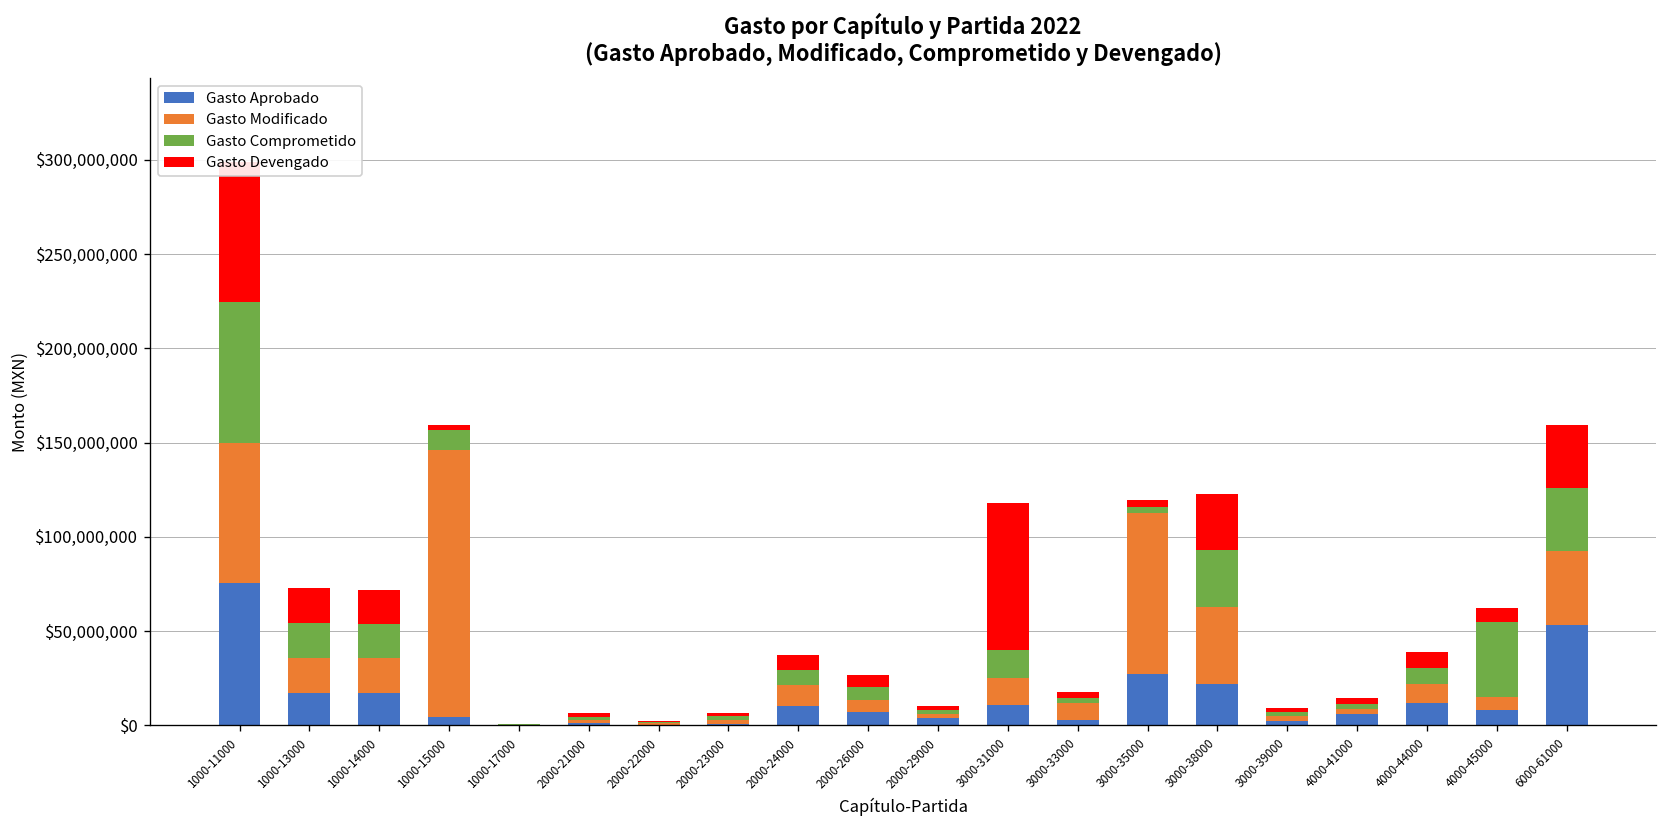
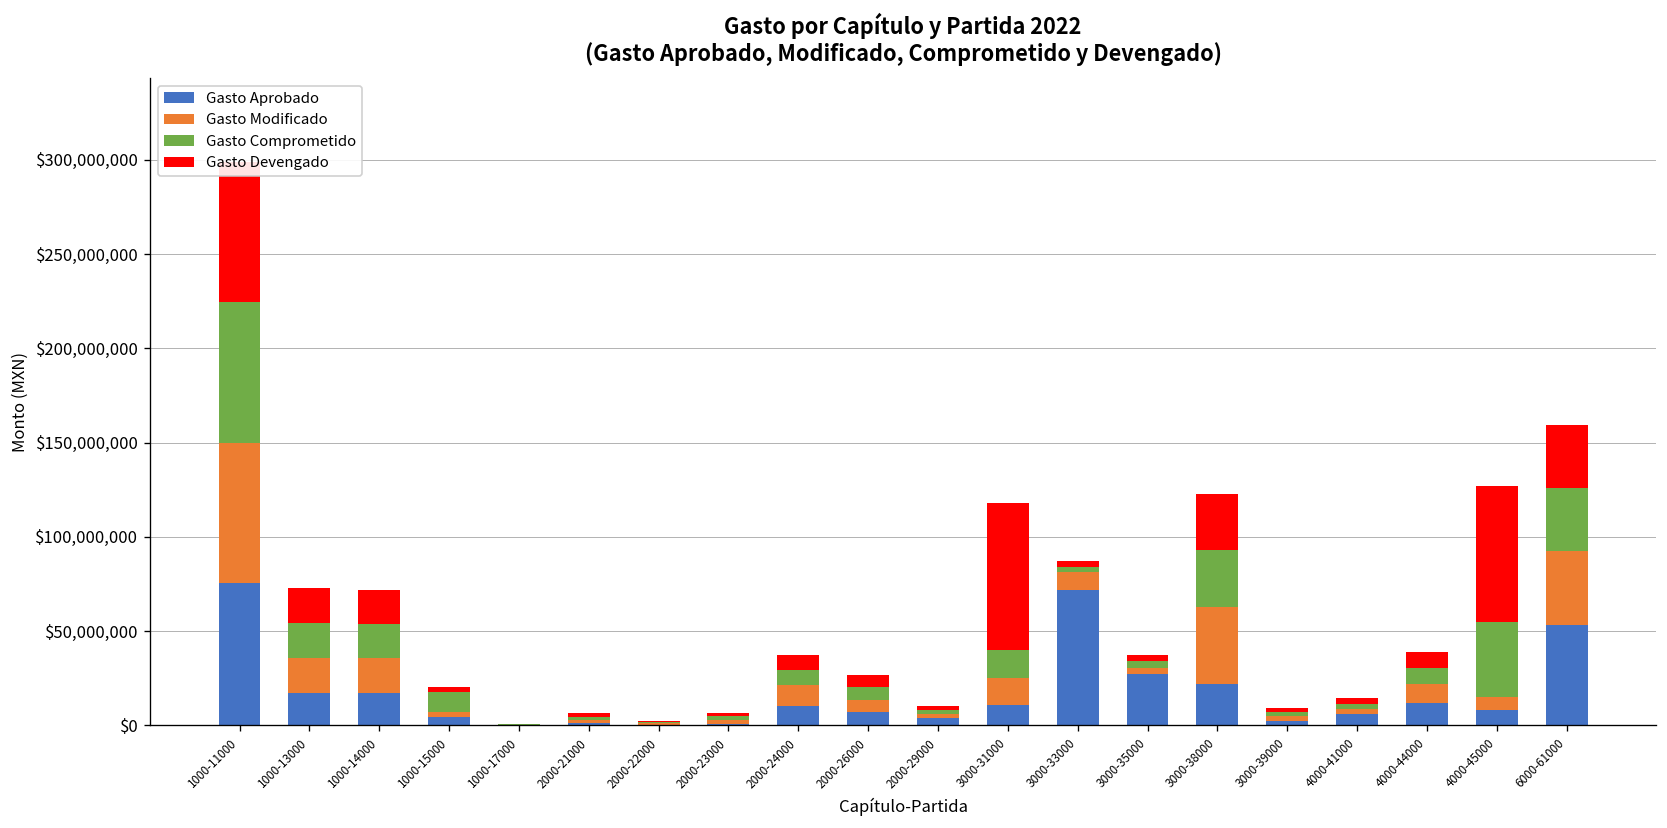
Gasto Modificado, 1000-15000: $142,000,000 -> $3,000,000
Gasto Aprobado, 3000-33000: $3,000,000 -> $72,000,000
Gasto Modificado, 3000-35000: $86,000,000 -> $3,000,000
Gasto Devengado, 4000-45000: $7,000,000 -> $72,000,000
